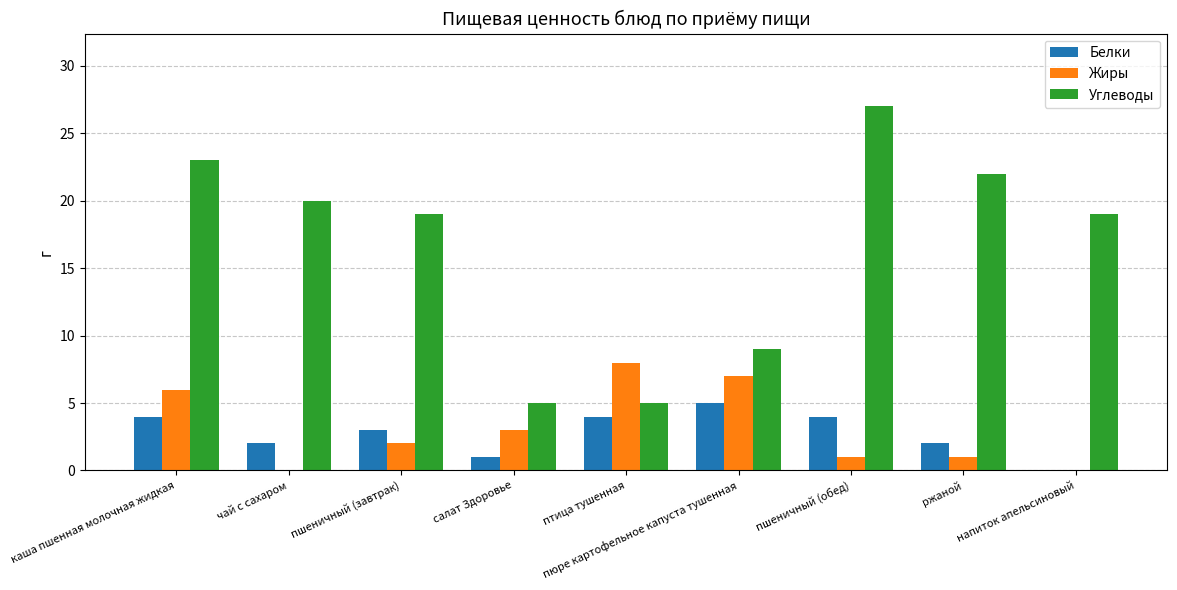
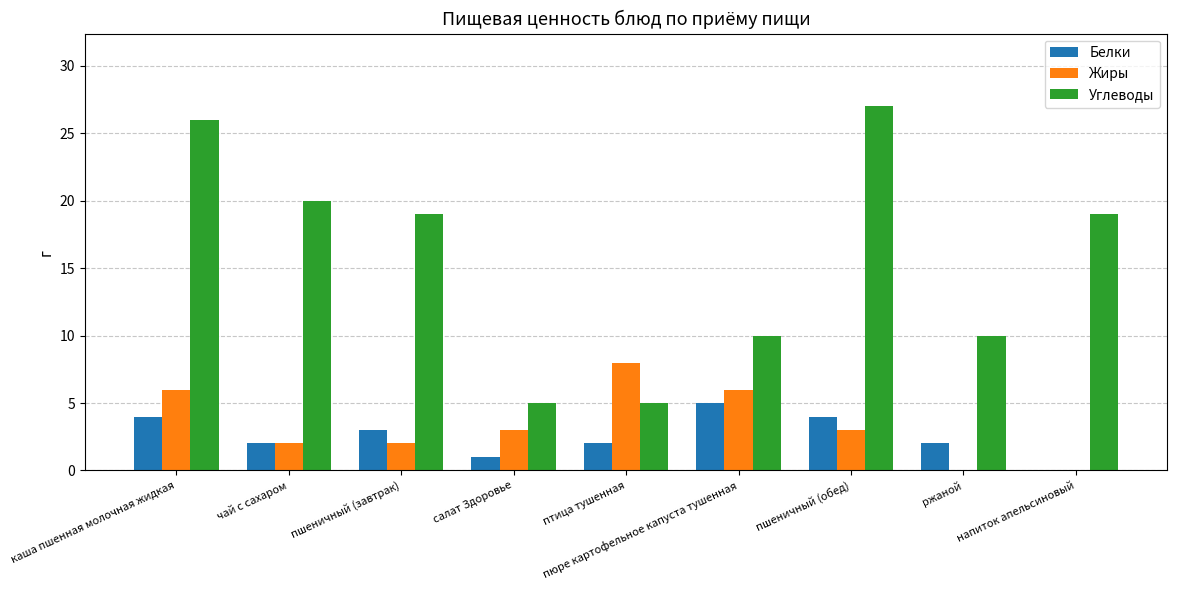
Углеводы, каша пшенная молочная жидкая: 23 -> 26
Жиры, чай с сахаром: 0 -> 2
Белки, птица тушенная: 4 -> 2
Жиры, пюре картофельное капуста тушенная: 7 -> 6
Углеводы, пюре картофельное капуста тушенная: 9 -> 10
Жиры, пшеничный (обед): 1 -> 3
Жиры, ржаной: 1 -> 0
Углеводы, ржаной: 22 -> 10
